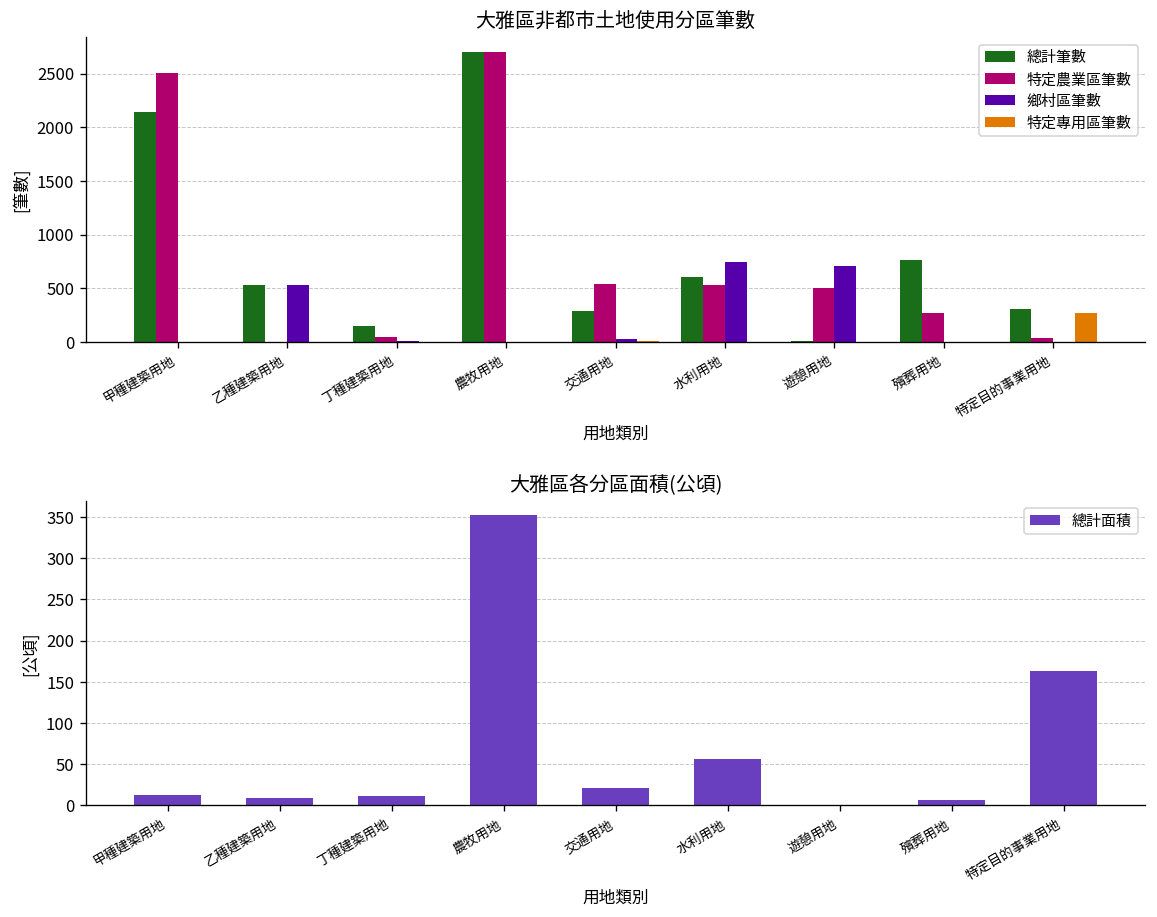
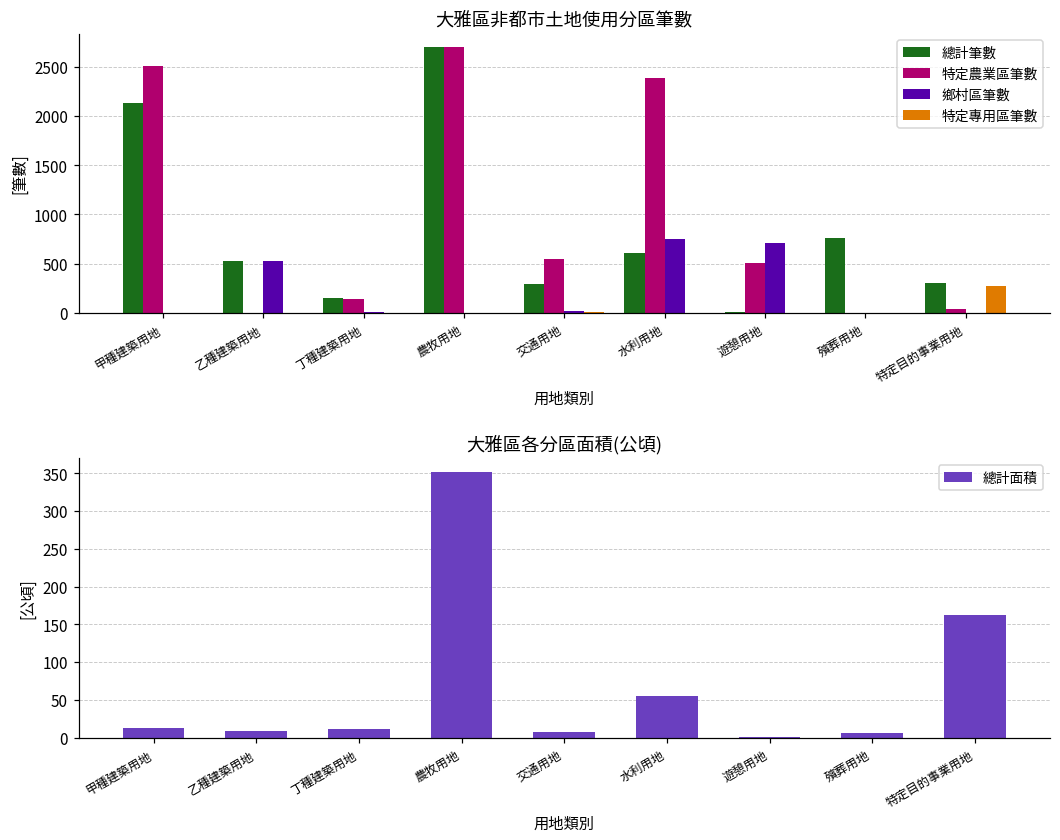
大雅區非都市土地使用分區筆數, 特定農業區筆數, 丁種建築用地: 0 -> 100
大雅區非都市土地使用分區筆數, 特定農業區筆數, 水利用地: 500 -> 2400
大雅區非都市土地使用分區筆數, 特定農業區筆數, 殯葬用地: 300 -> 0
大雅區各分區面積(公頃), 交通用地: 20 -> 10
